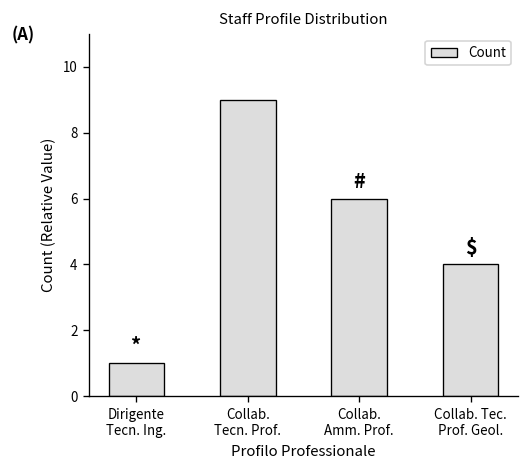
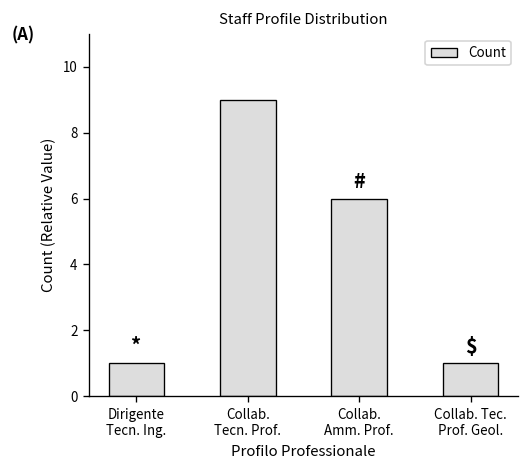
Collab. Tec. Prof. Geol.: 4 -> 1
